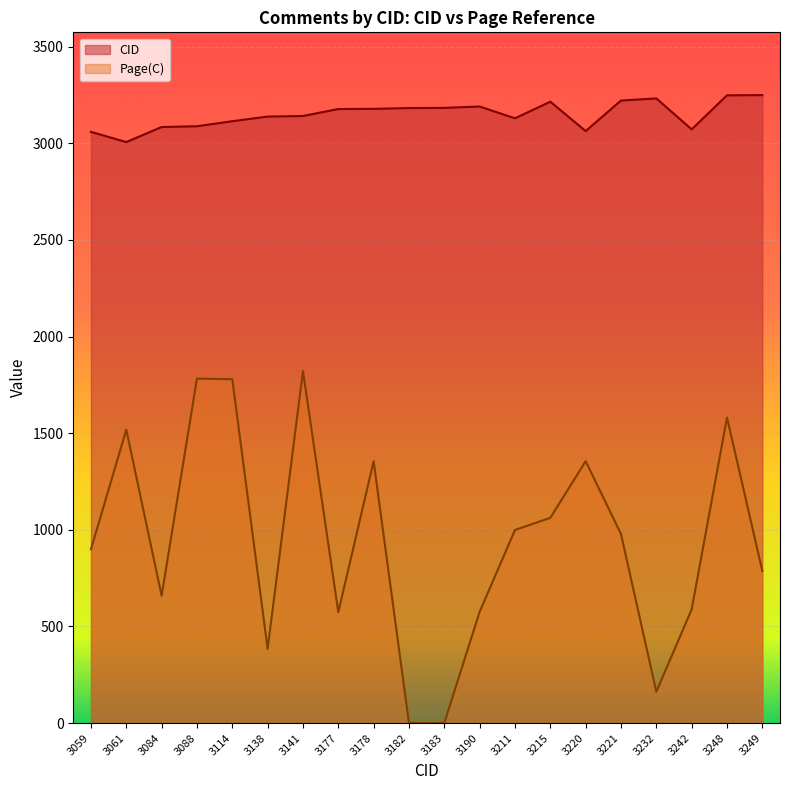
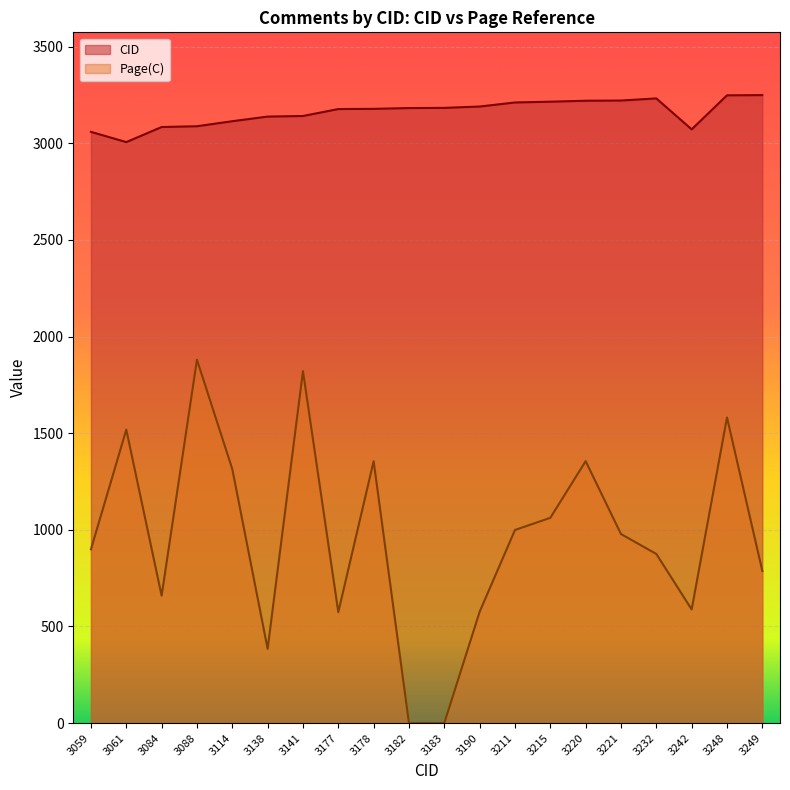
Page(C), 3088: 1780 -> 1880
Page(C), 3114: 1780 -> 1310
CID, 3211: 3130 -> 3210
CID, 3220: 3060 -> 3220
Page(C), 3232: 160 -> 880
